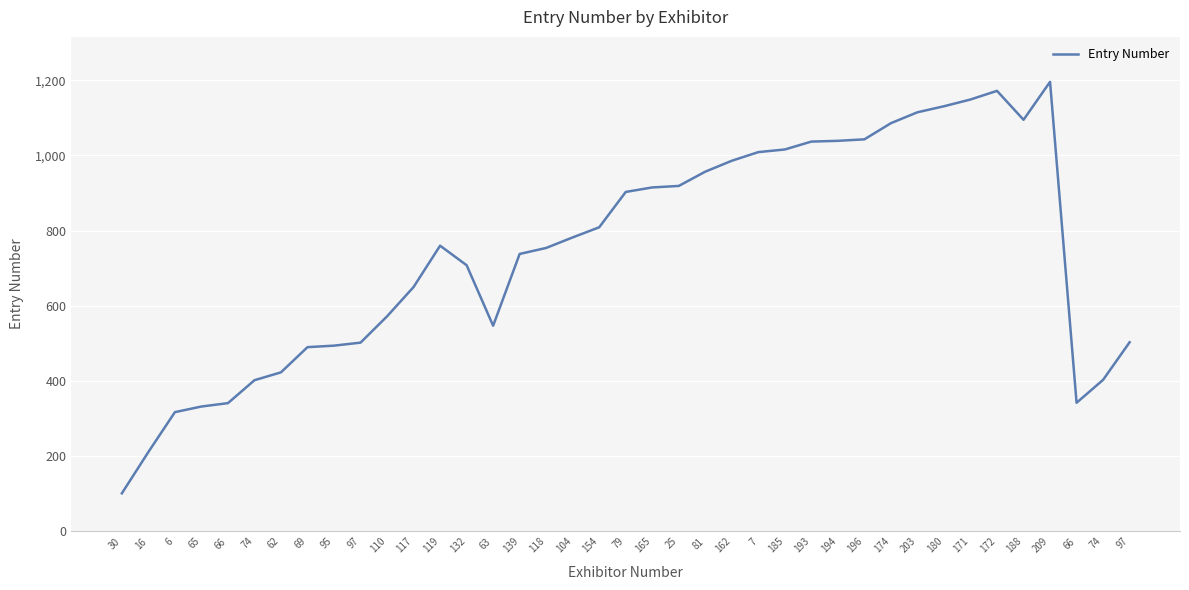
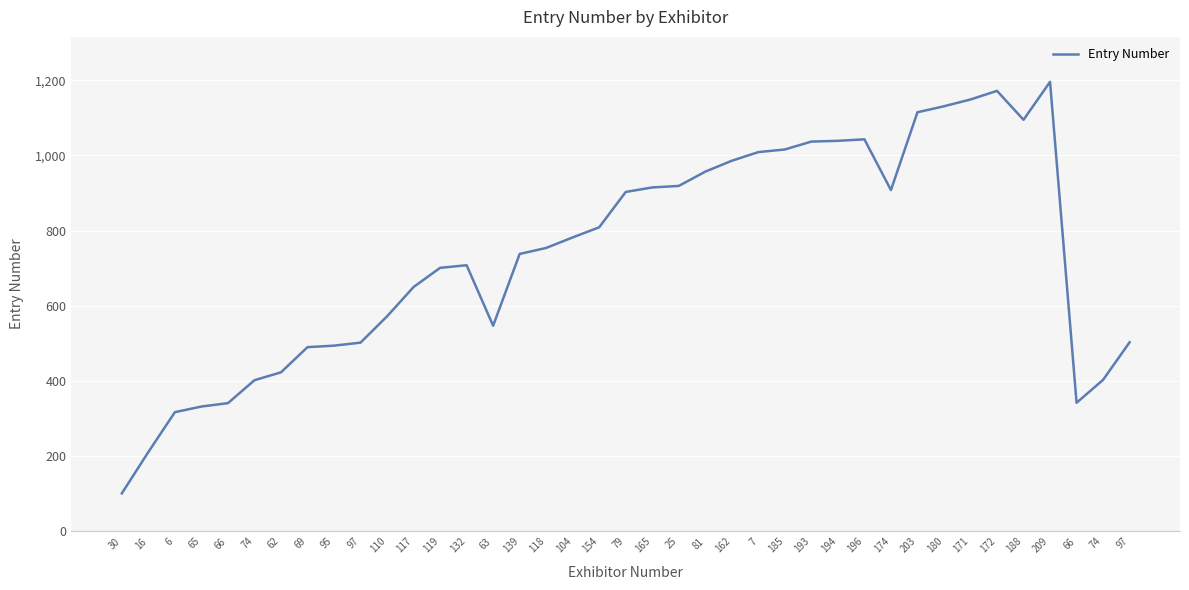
119: 760 -> 700
174: 1,090 -> 910
